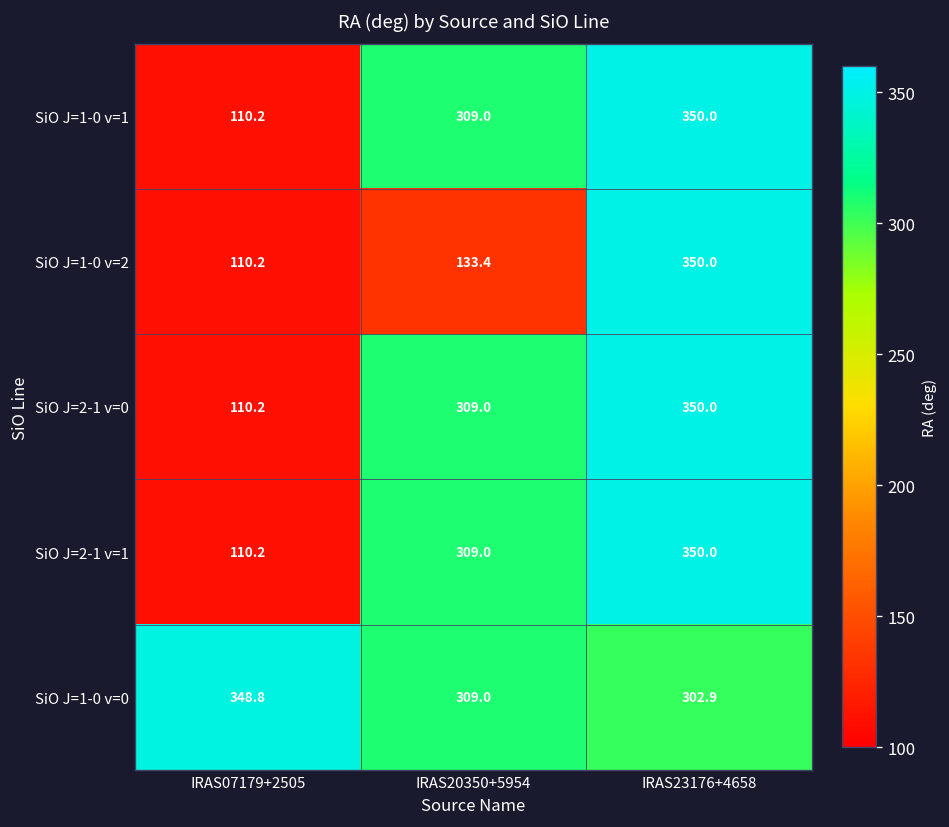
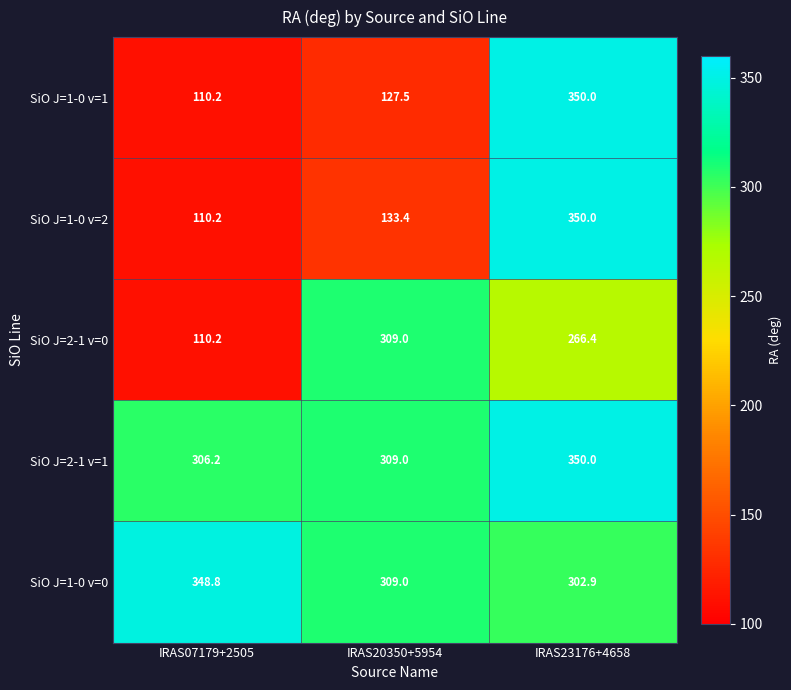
SiO J=1-0 v=1, IRAS20350+5954: 309.0 -> 127.5
SiO J=2-1 v=0, IRAS23176+4658: 350.0 -> 266.4
SiO J=2-1 v=1, IRAS07179+2505: 110.2 -> 306.2
